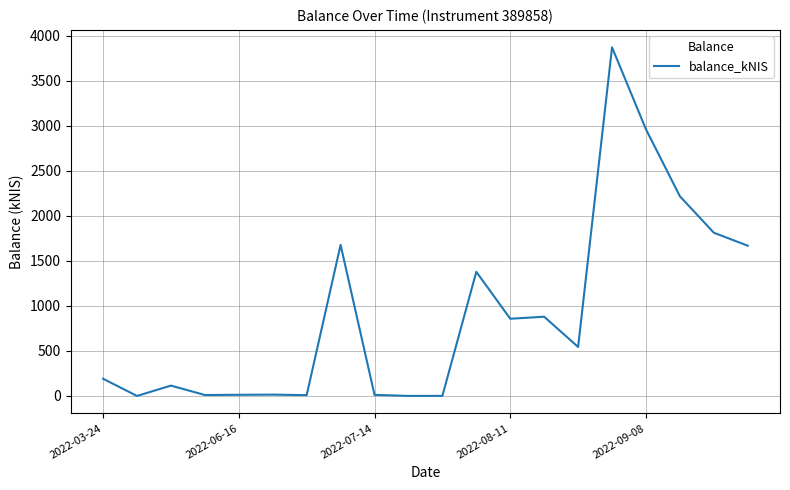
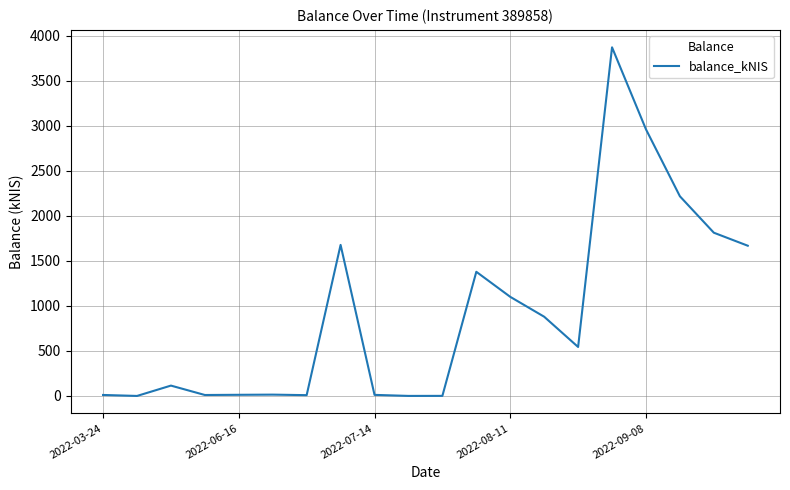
2022-03-24: 200 -> 0
2022-08-11: 900 -> 1100
